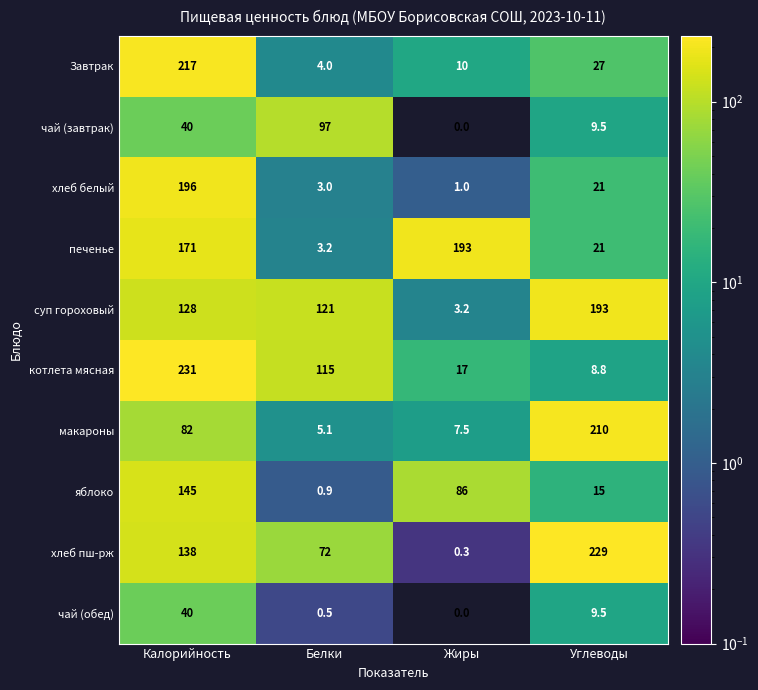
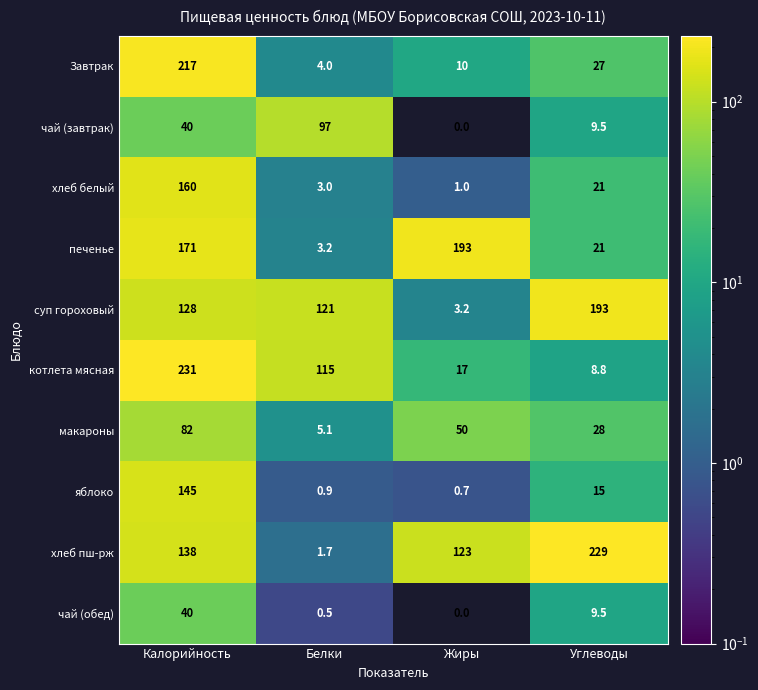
хлеб белый, Калорийность: 196 -> 160
макароны, Жиры: 7.5 -> 50
макароны, Углеводы: 210 -> 28
яблоко, Жиры: 86 -> 0.7
хлеб пш-рж, Белки: 72 -> 1.7
хлеб пш-рж, Жиры: 0.3 -> 123
